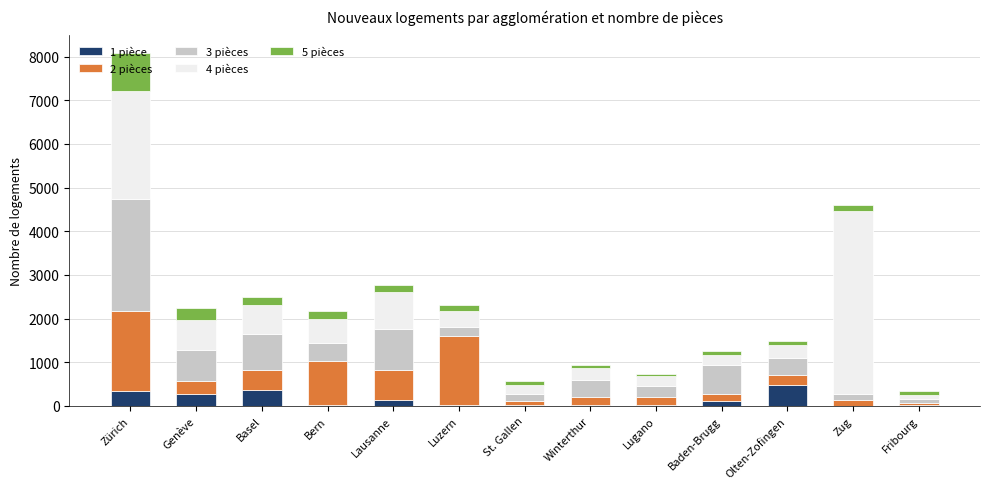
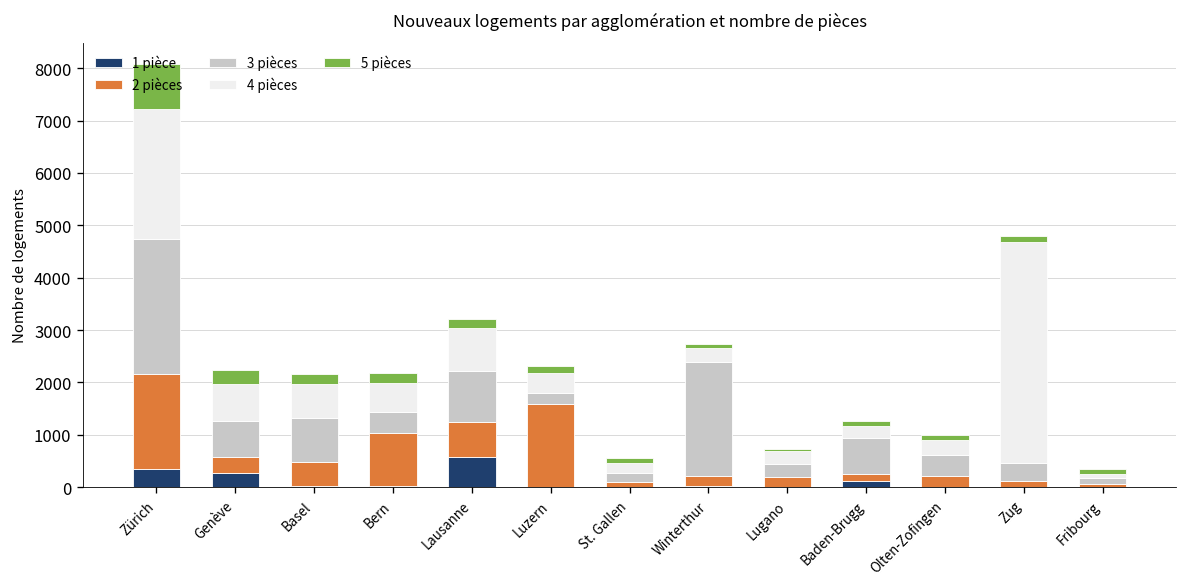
1 pièce, Basel: 400 -> 0
1 pièce, Lausanne: 100 -> 600
3 pièces, Winterthur: 400 -> 2200
1 pièce, Olten-Zofingen: 500 -> 0
3 pièces, Zug: 100 -> 300
